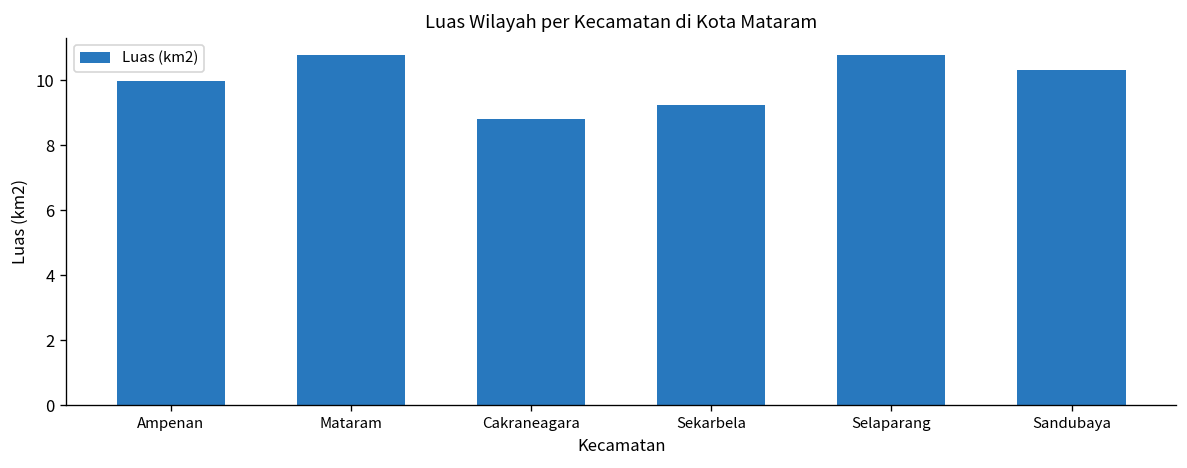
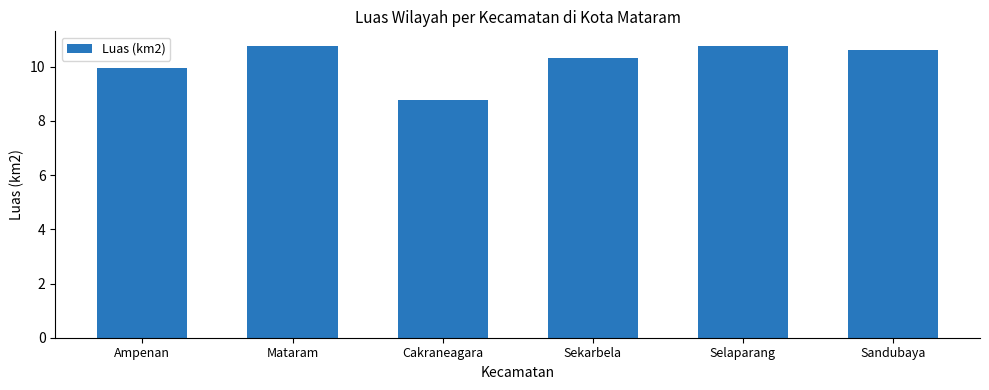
Sekarbela: 9.3 -> 10.3
Sandubaya: 10.3 -> 10.6
